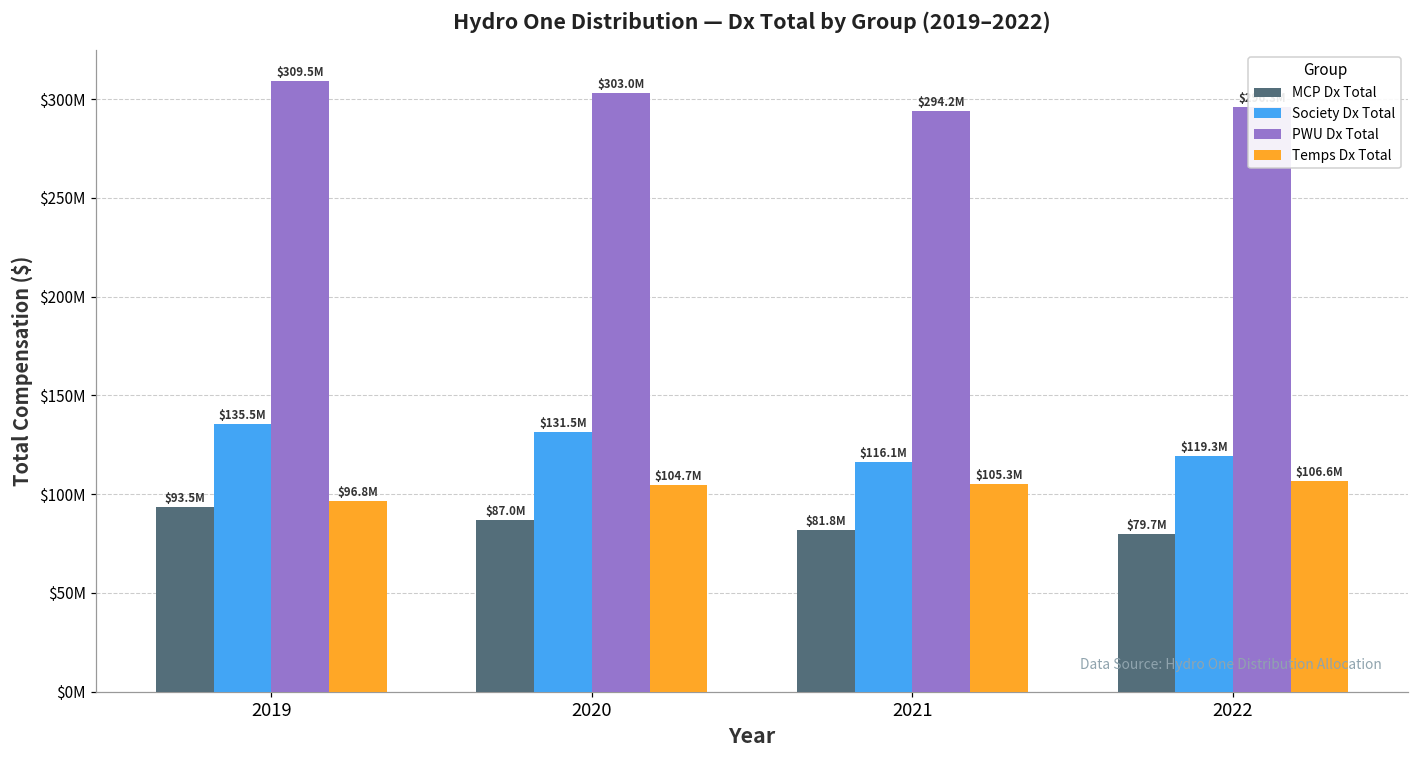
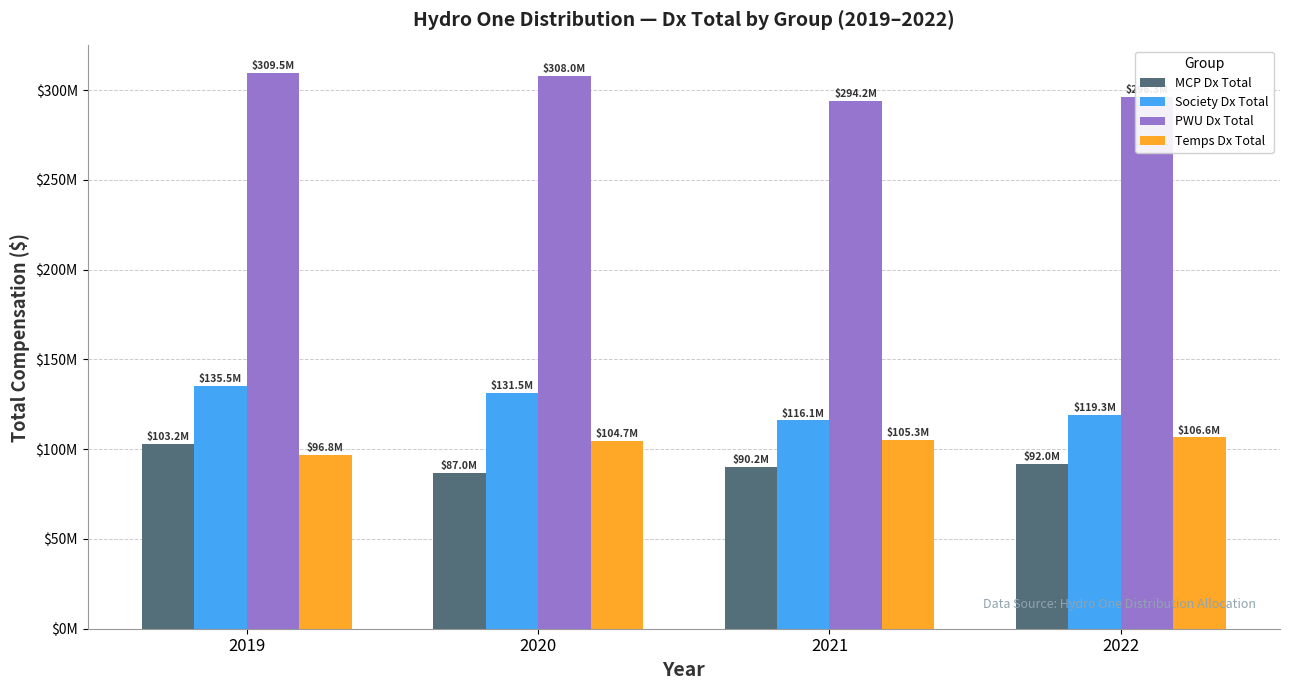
MCP Dx Total, 2019: $93.5M -> $103.2M
PWU Dx Total, 2020: $303.0M -> $308.0M
MCP Dx Total, 2021: $81.8M -> $90.2M
MCP Dx Total, 2022: $79.7M -> $92.0M
